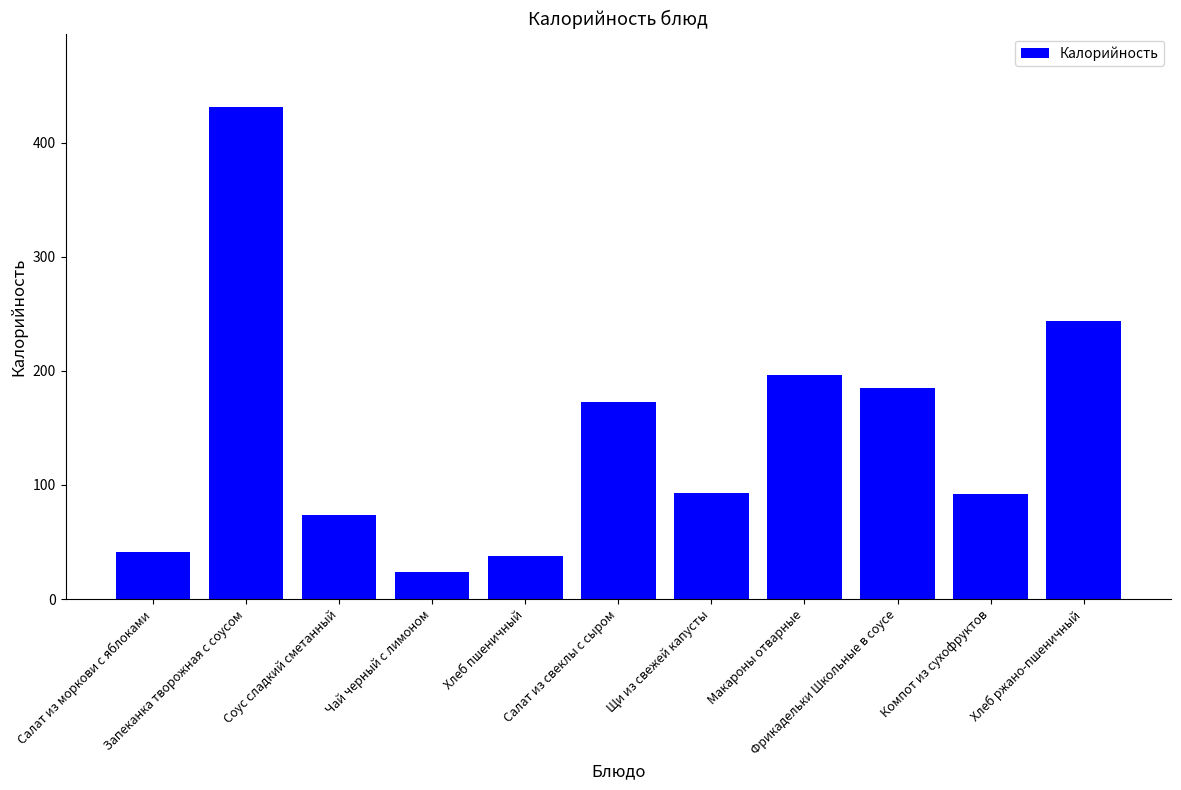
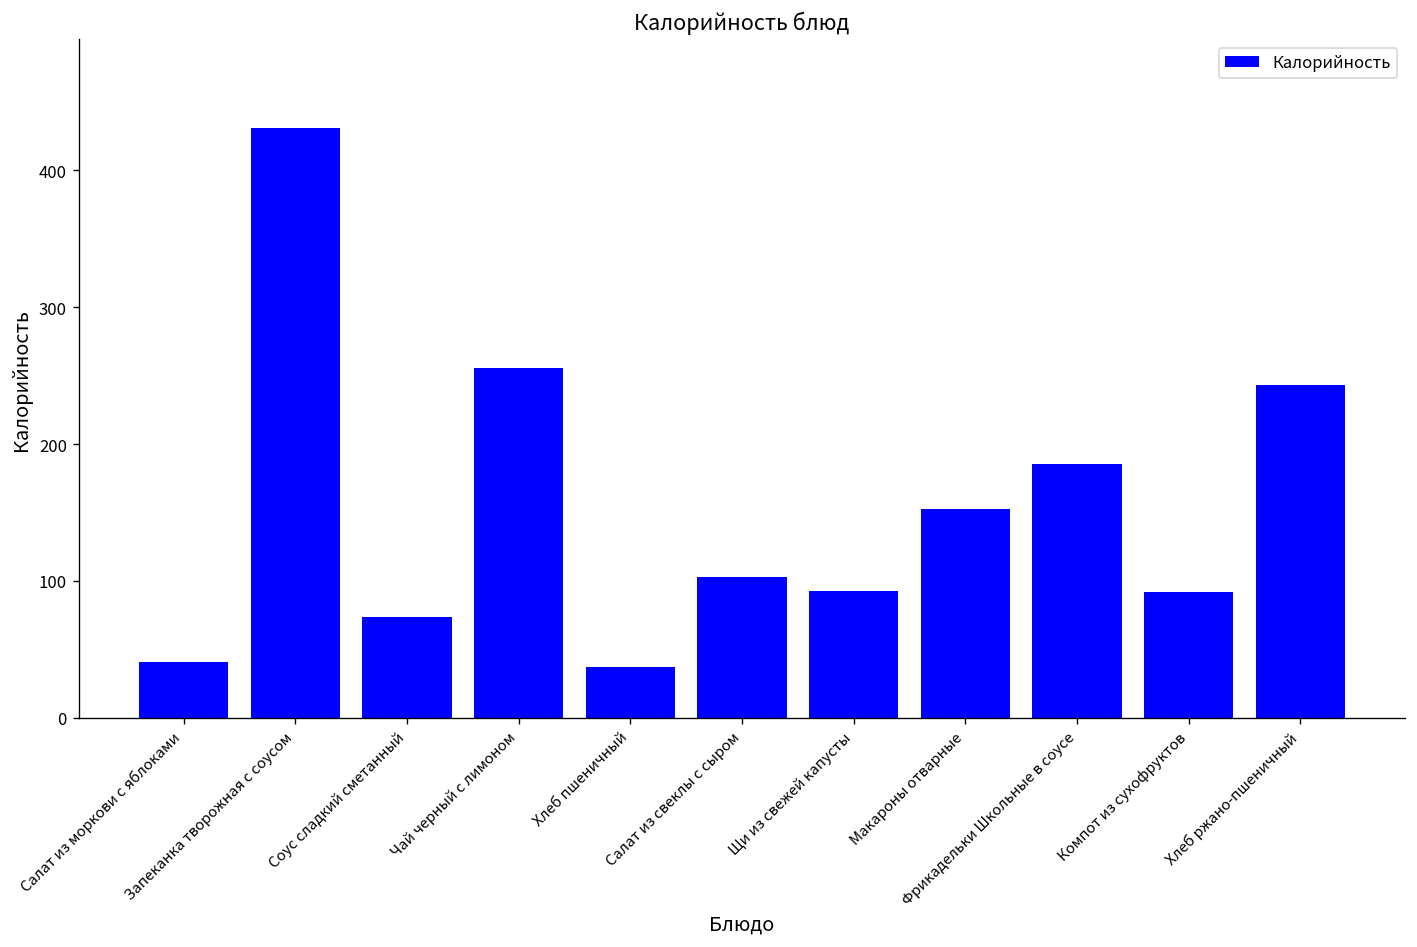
Чай черный с лимоном: 24 -> 255
Салат из свеклы с сыром: 173 -> 103
Макароны отварные: 197 -> 153
